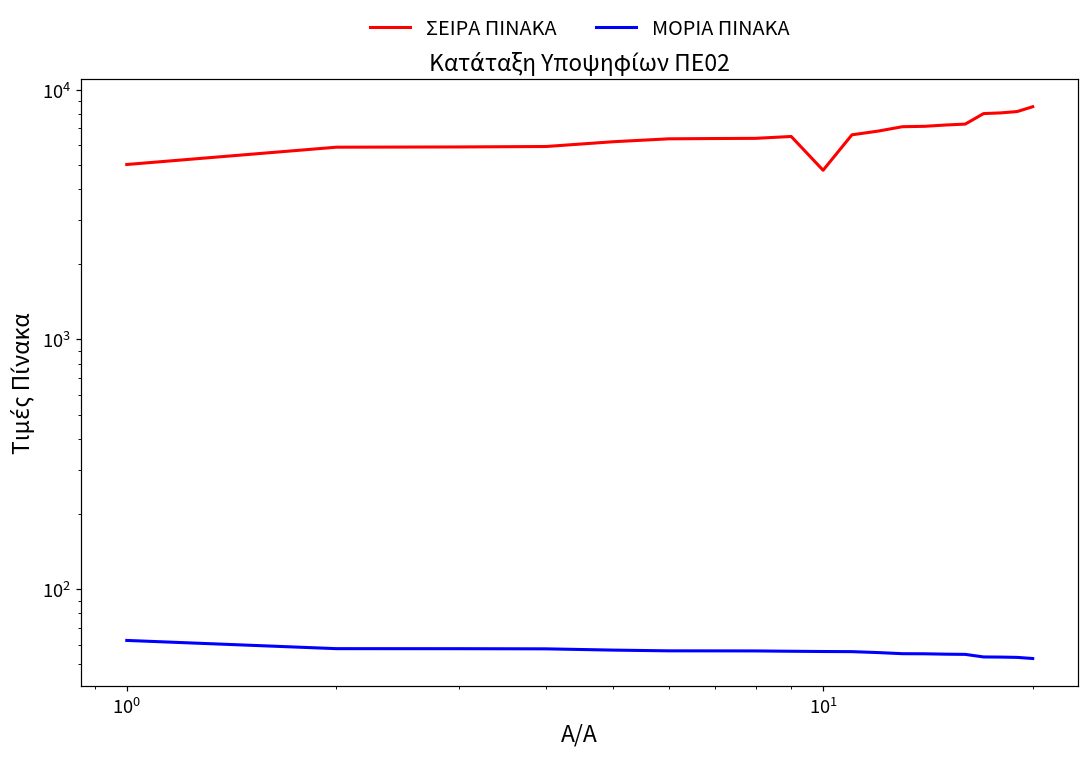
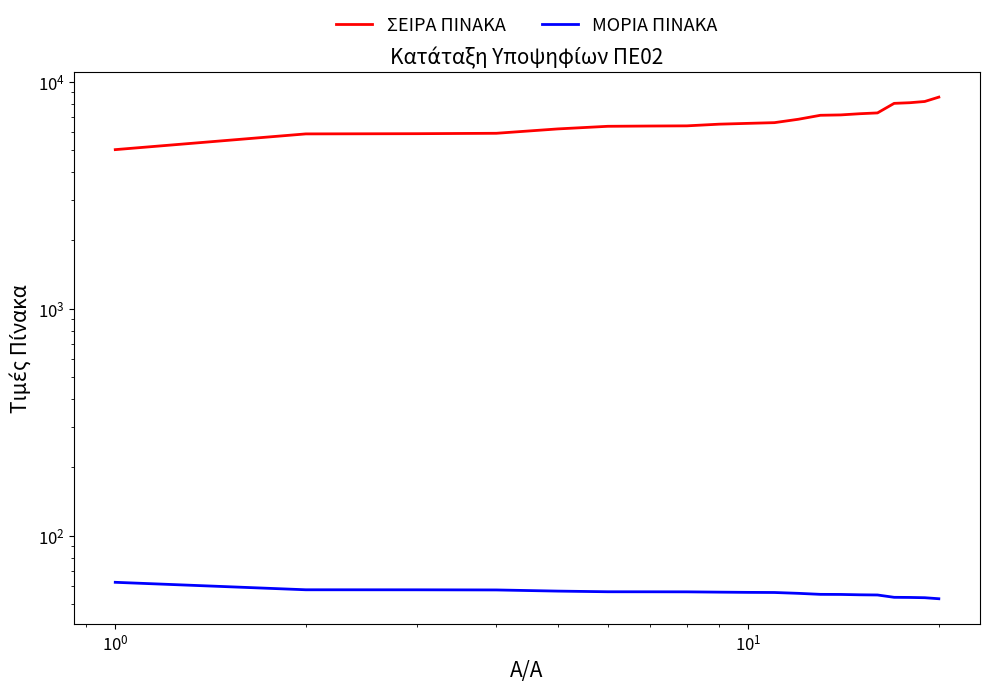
ΣΕΙΡΑ ΠΙΝΑΚΑ, 10^1: 4800 -> 6600
